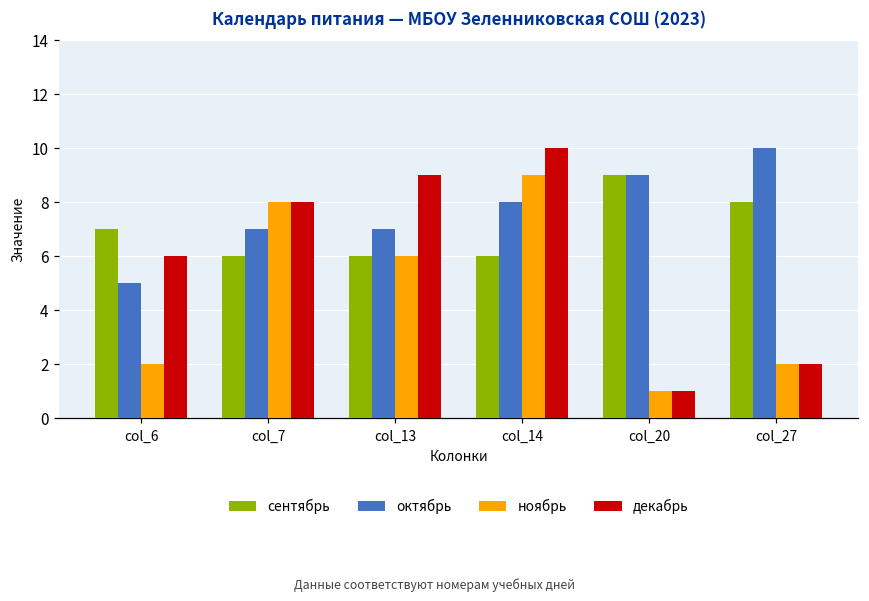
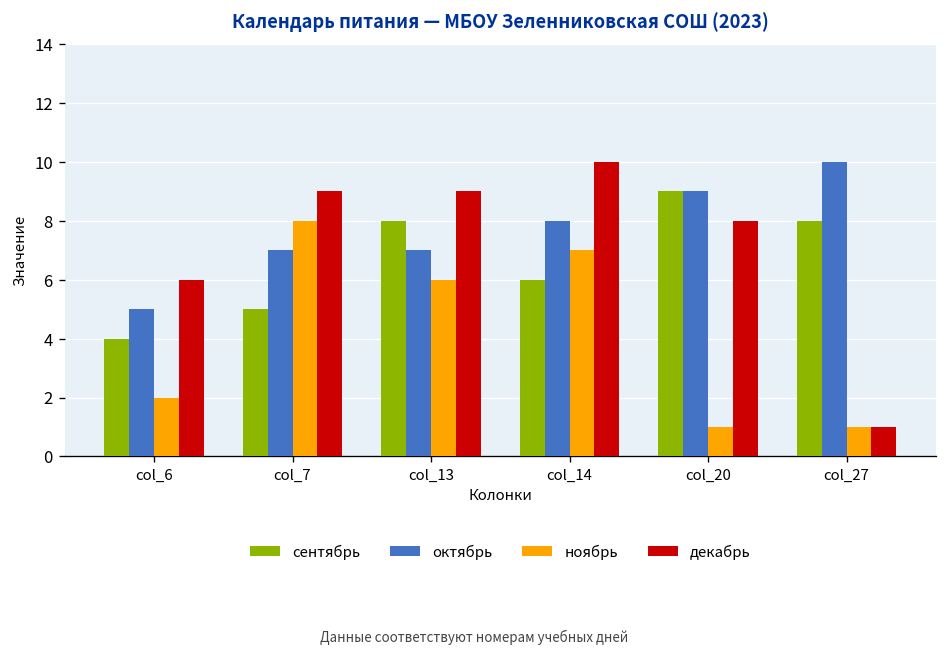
сентябрь, col_6: 7 -> 4
сентябрь, col_7: 6 -> 5
декабрь, col_7: 8 -> 9
сентябрь, col_13: 6 -> 8
ноябрь, col_14: 9 -> 7
декабрь, col_20: 1 -> 8
ноябрь, col_27: 2 -> 1
декабрь, col_27: 2 -> 1
